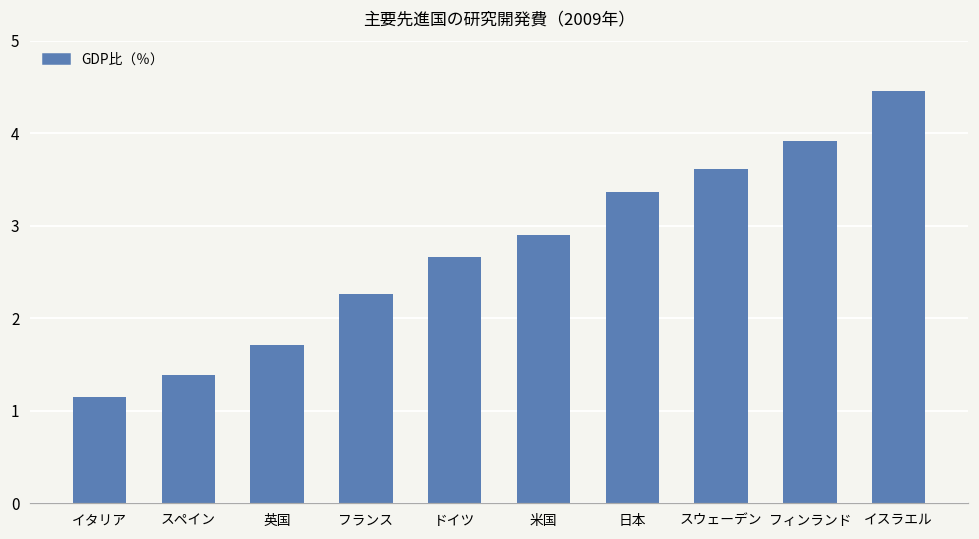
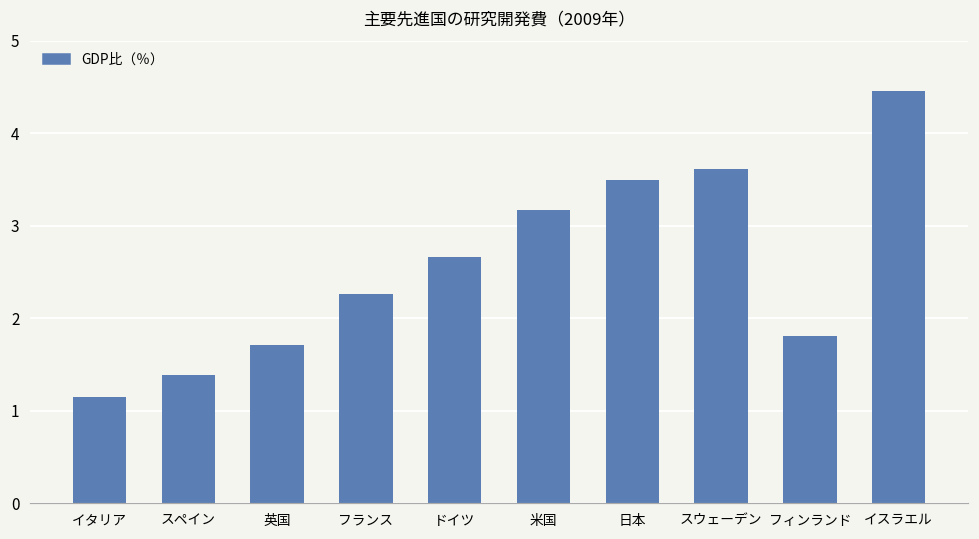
米国: 2.9 -> 3.2
日本: 3.4 -> 3.5
フィンランド: 3.9 -> 1.8
